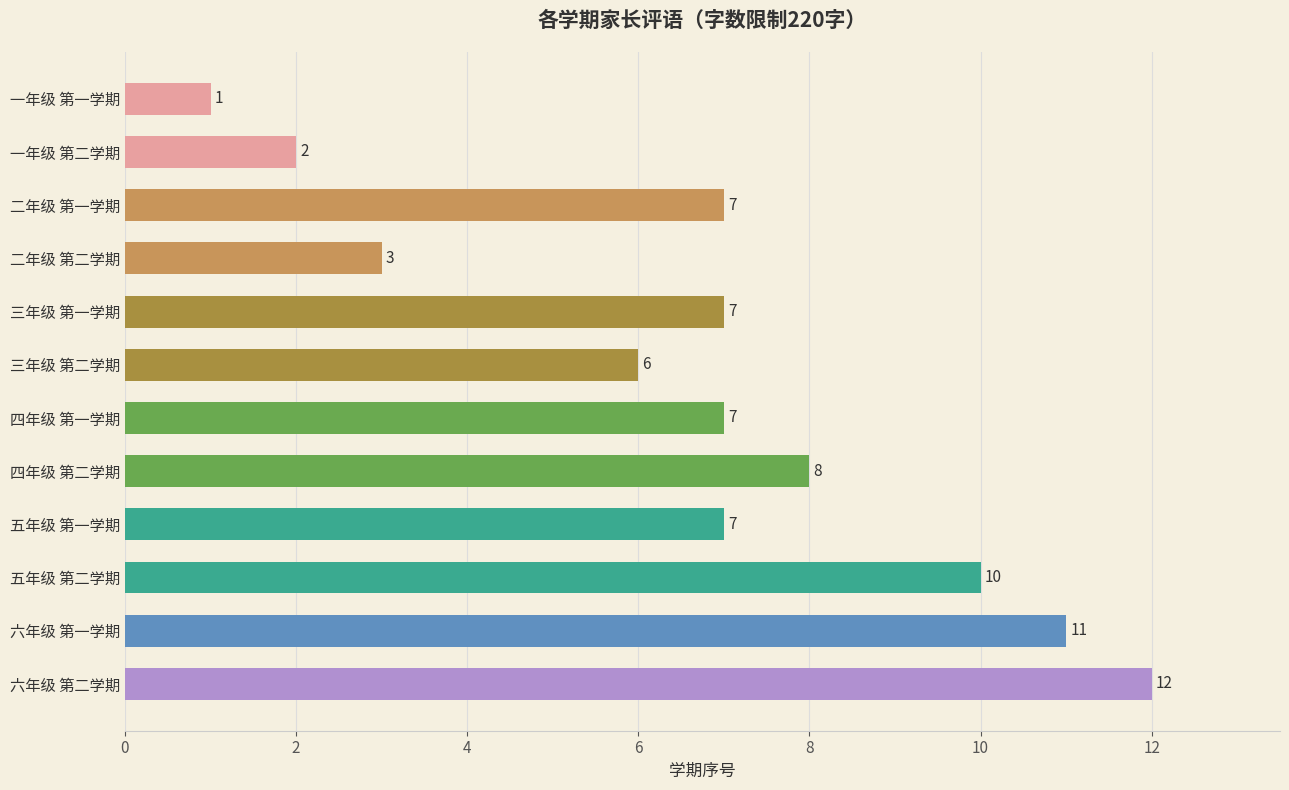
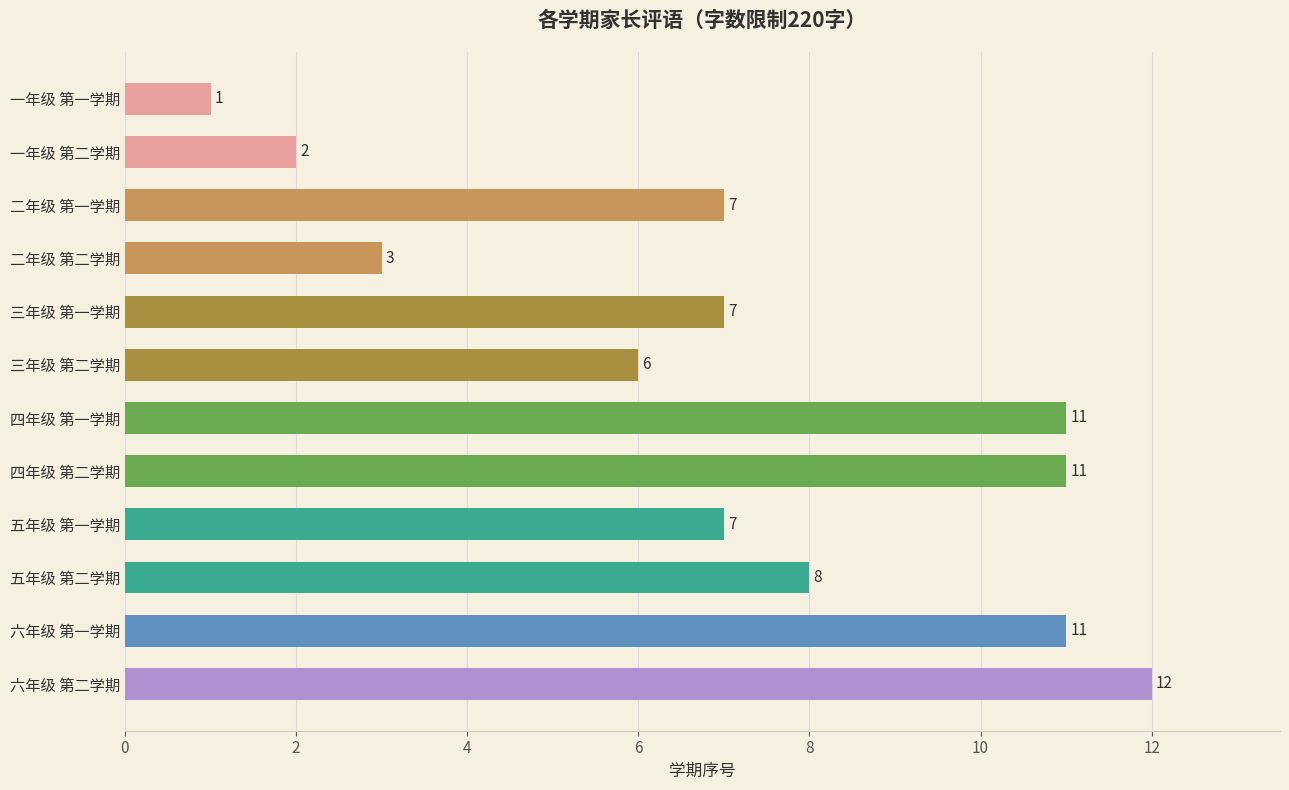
四年级 第一学期: 7 -> 11
四年级 第二学期: 8 -> 11
五年级 第二学期: 10 -> 8
